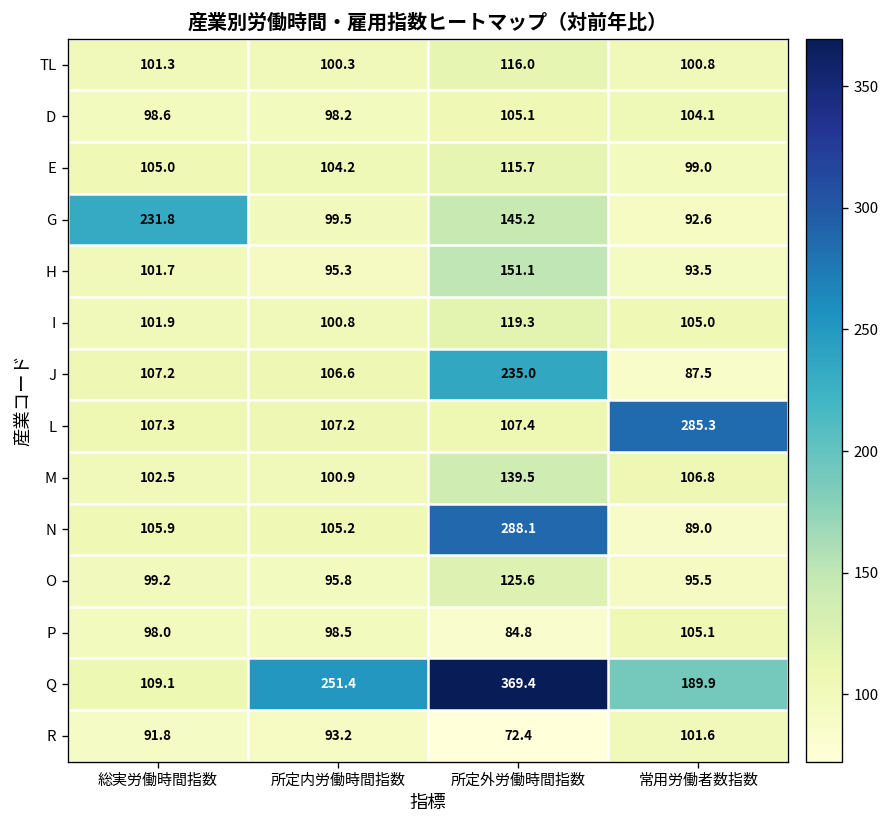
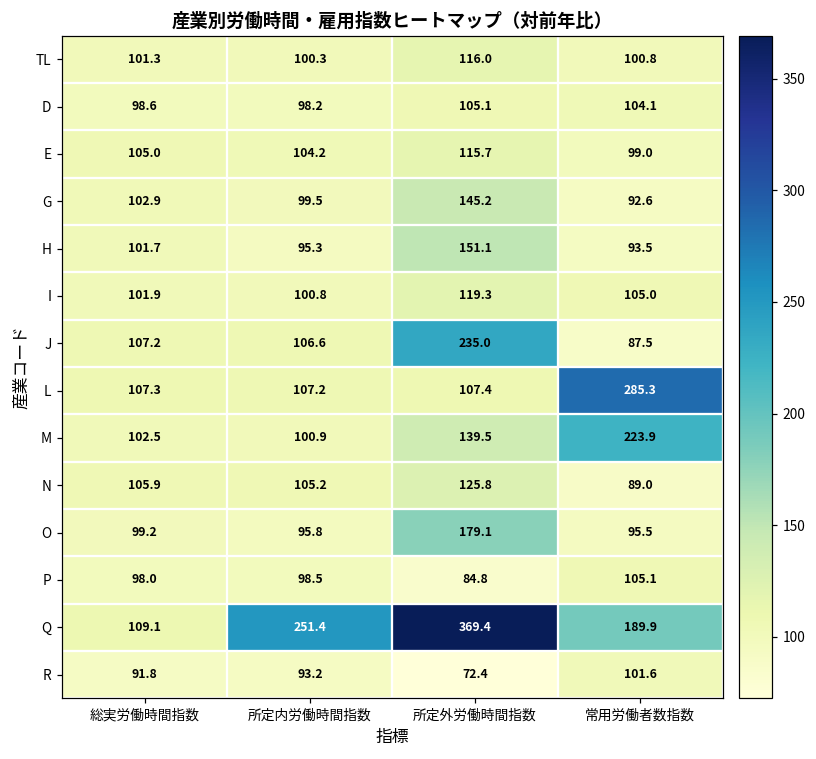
G, 総実労働時間指数: 231.8 -> 102.9
M, 常用労働者数指数: 106.8 -> 223.9
N, 所定外労働時間指数: 288.1 -> 125.8
O, 所定外労働時間指数: 125.6 -> 179.1
